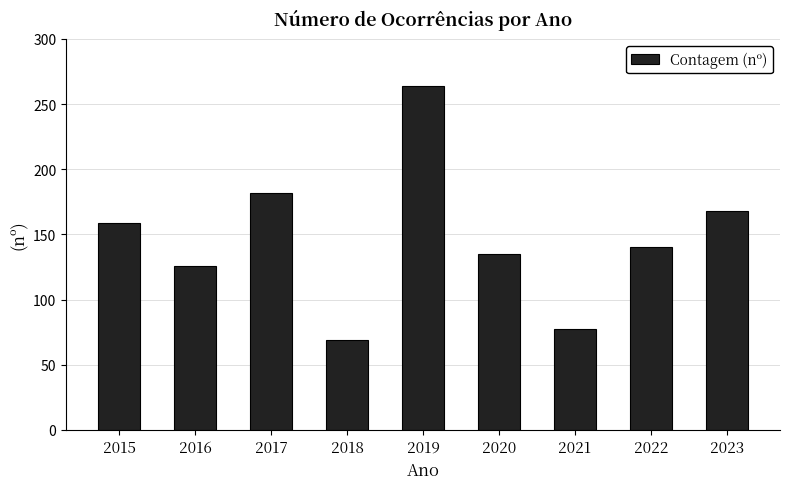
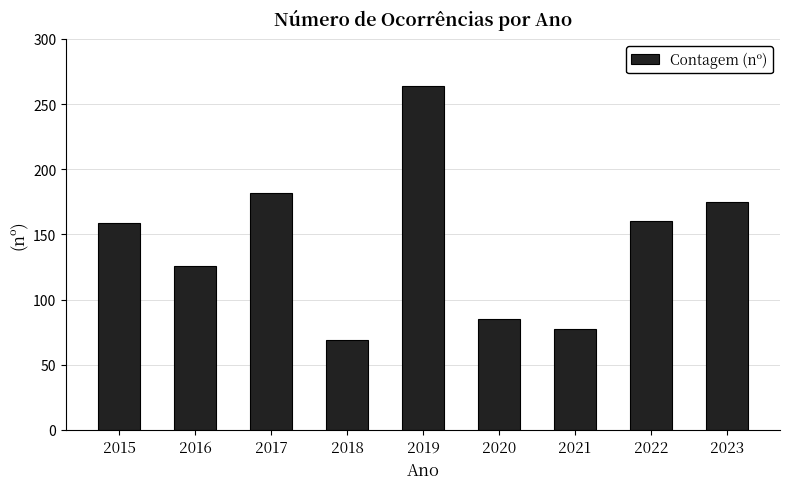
2020: 135 -> 85
2022: 140 -> 160
2023: 168 -> 175
